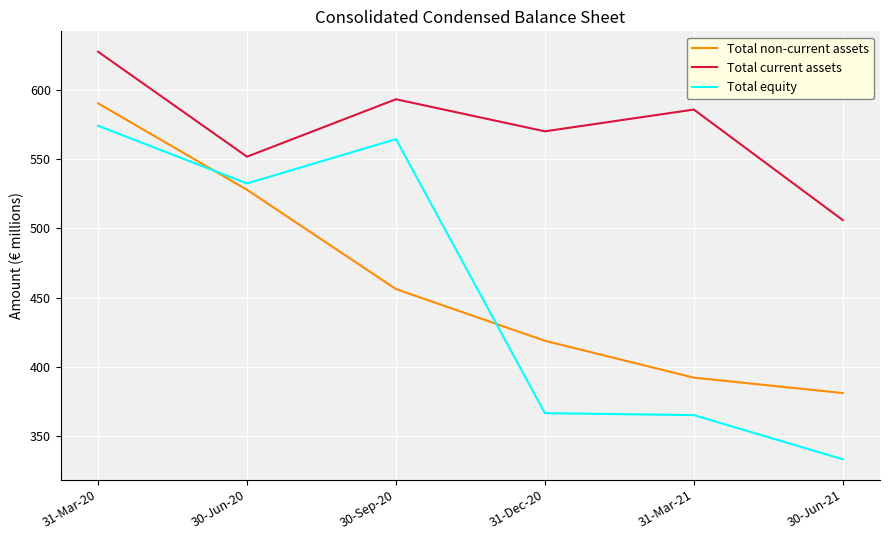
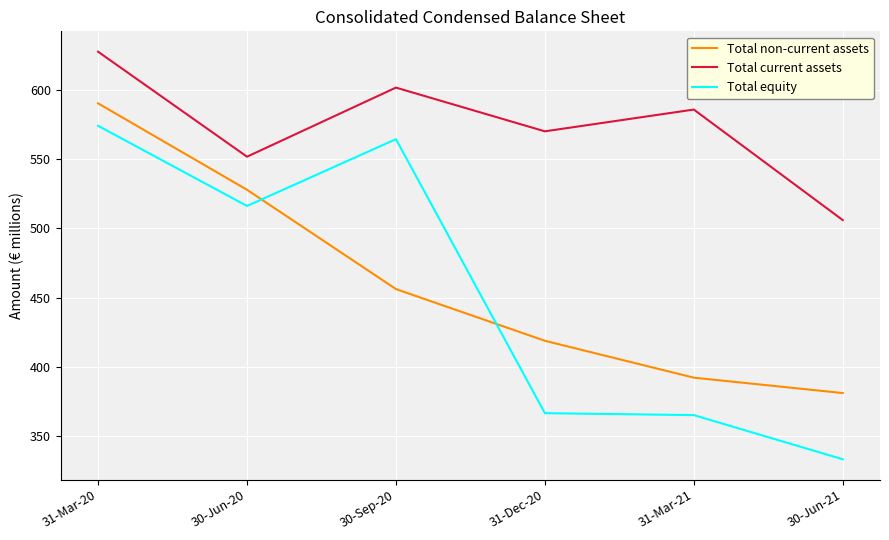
Total equity, 30-Jun-20: 533 -> 516
Total current assets, 30-Sep-20: 593 -> 602
